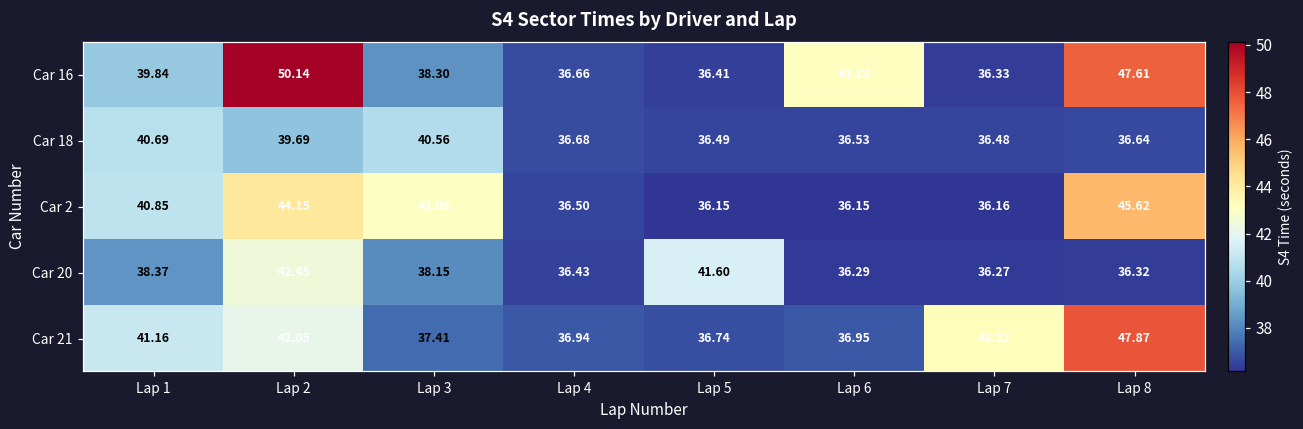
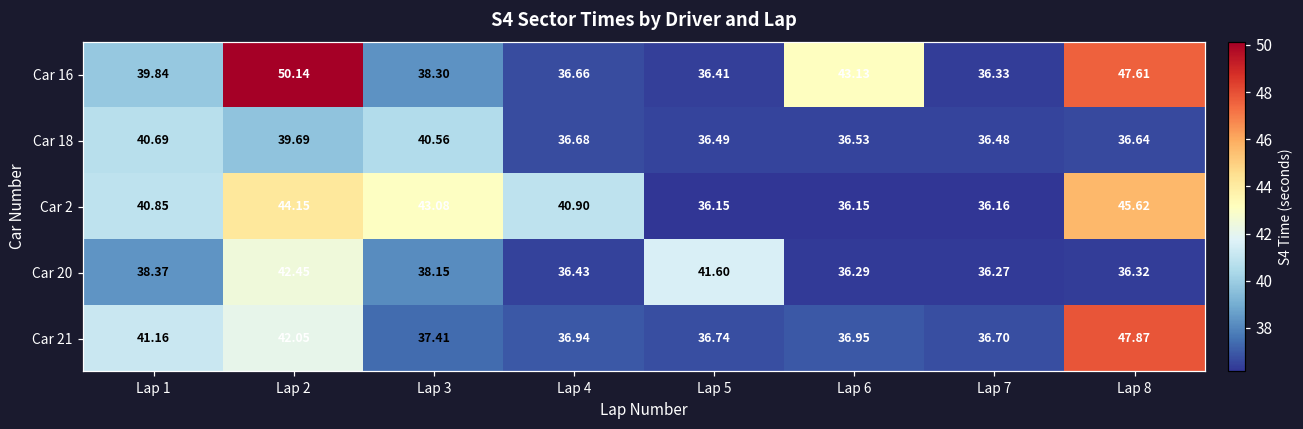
Car 2, Lap 4: 36.50 -> 40.90
Car 21, Lap 7: 43.22 -> 36.70
